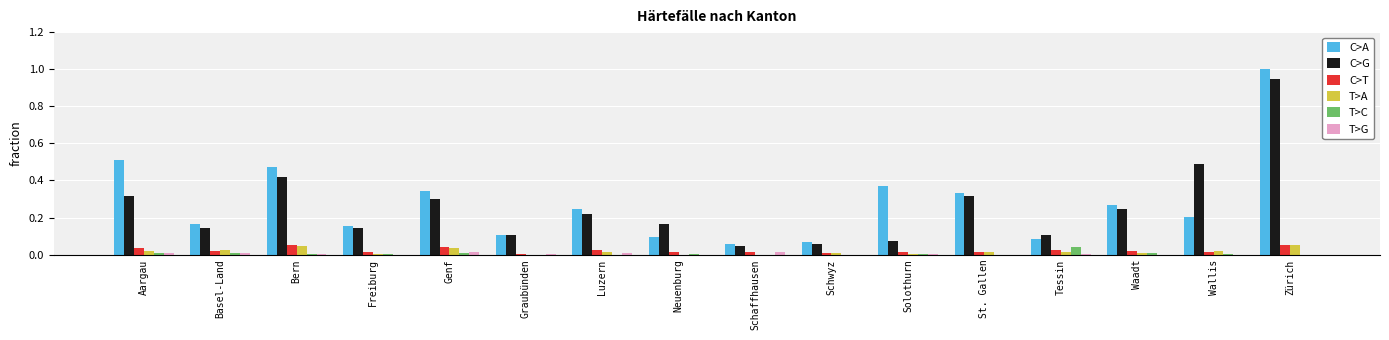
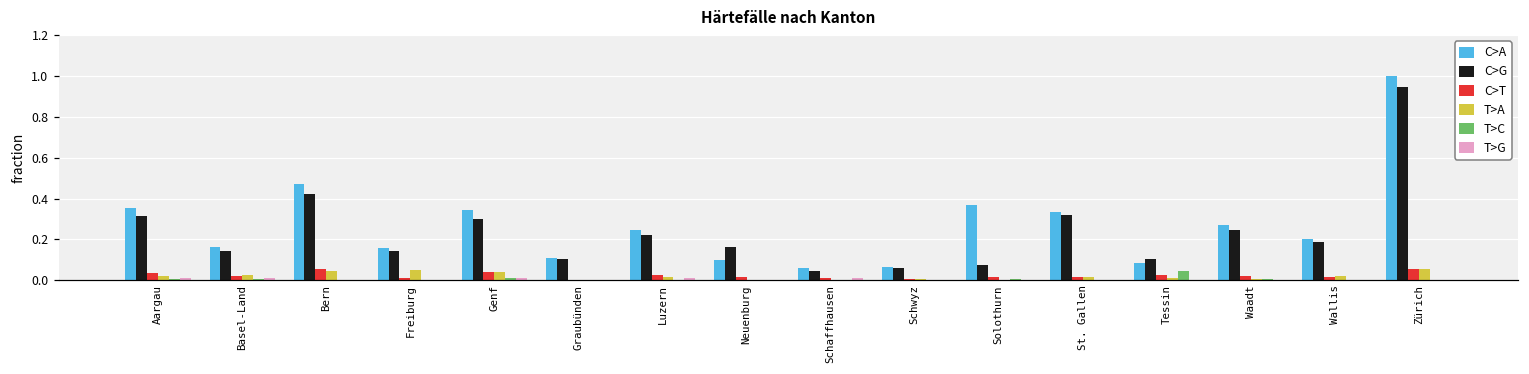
C>A, Aargau: 0.51 -> 0.35
T>A, Freiburg: 0.00 -> 0.05
C>G, Wallis: 0.49 -> 0.19
